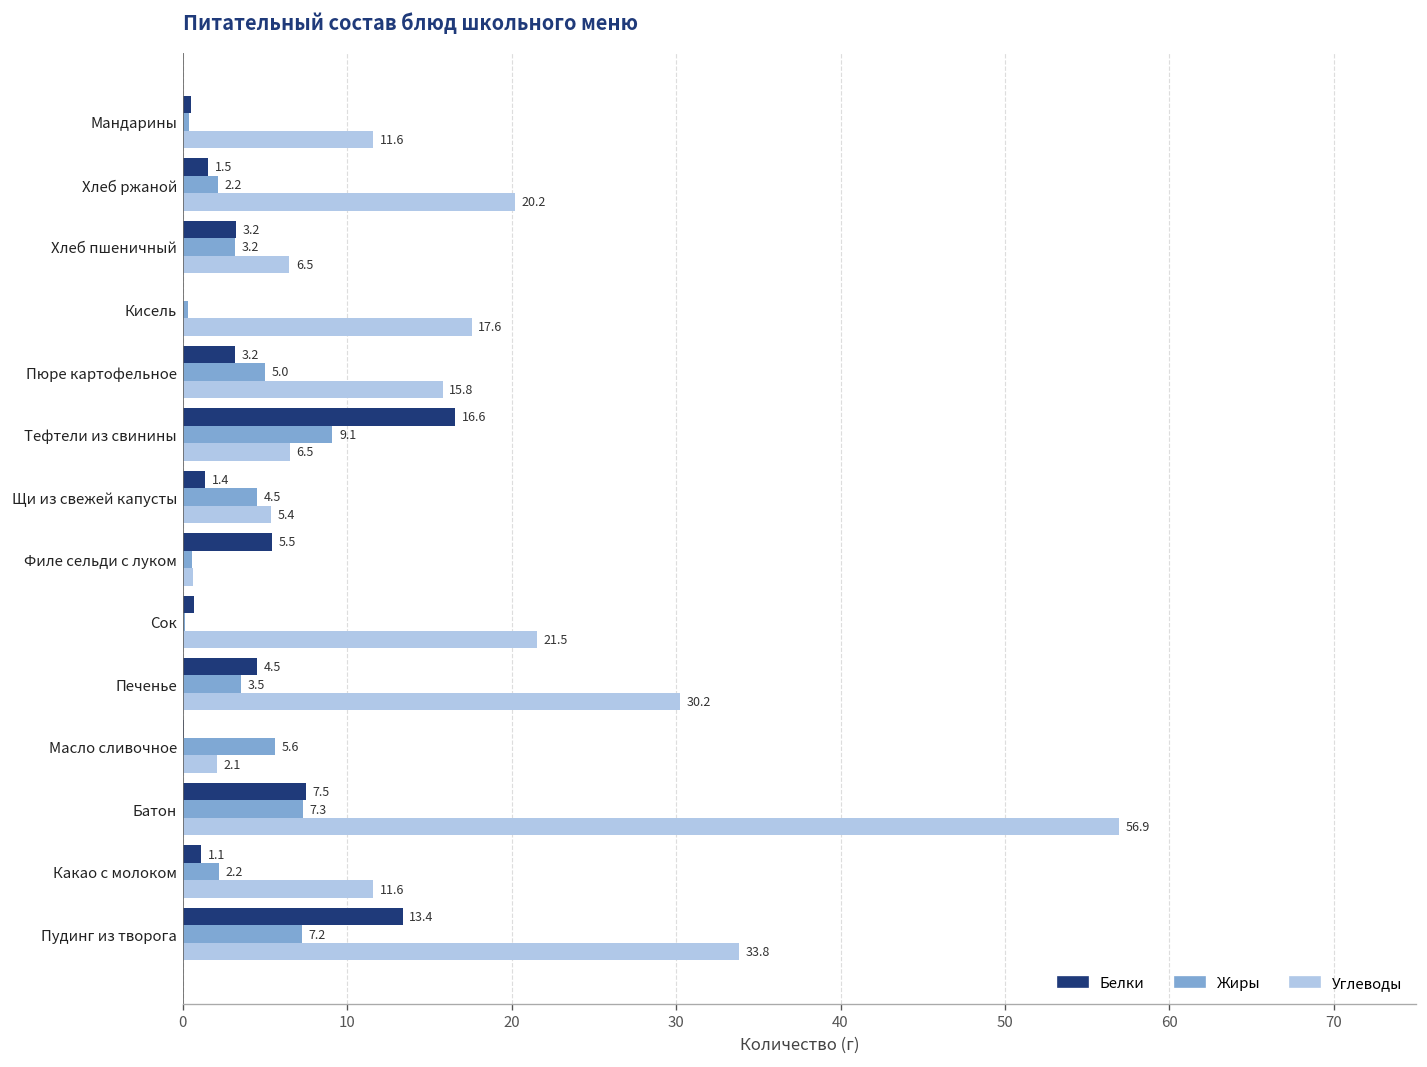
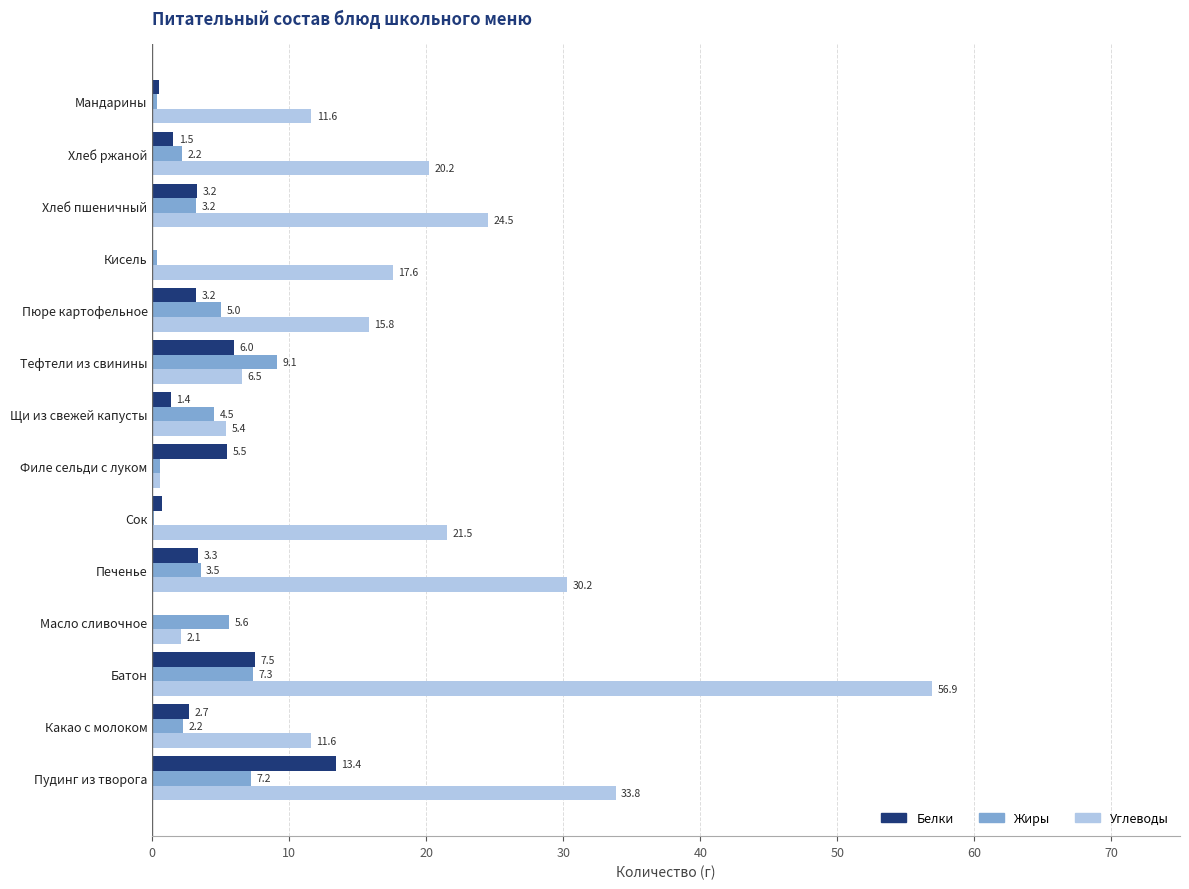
Углеводы, Хлеб пшеничный: 6.5 -> 24.5
Белки, Тефтели из свинины: 16.6 -> 6.0
Белки, Печенье: 4.5 -> 3.3
Белки, Какао с молоком: 1.1 -> 2.7
